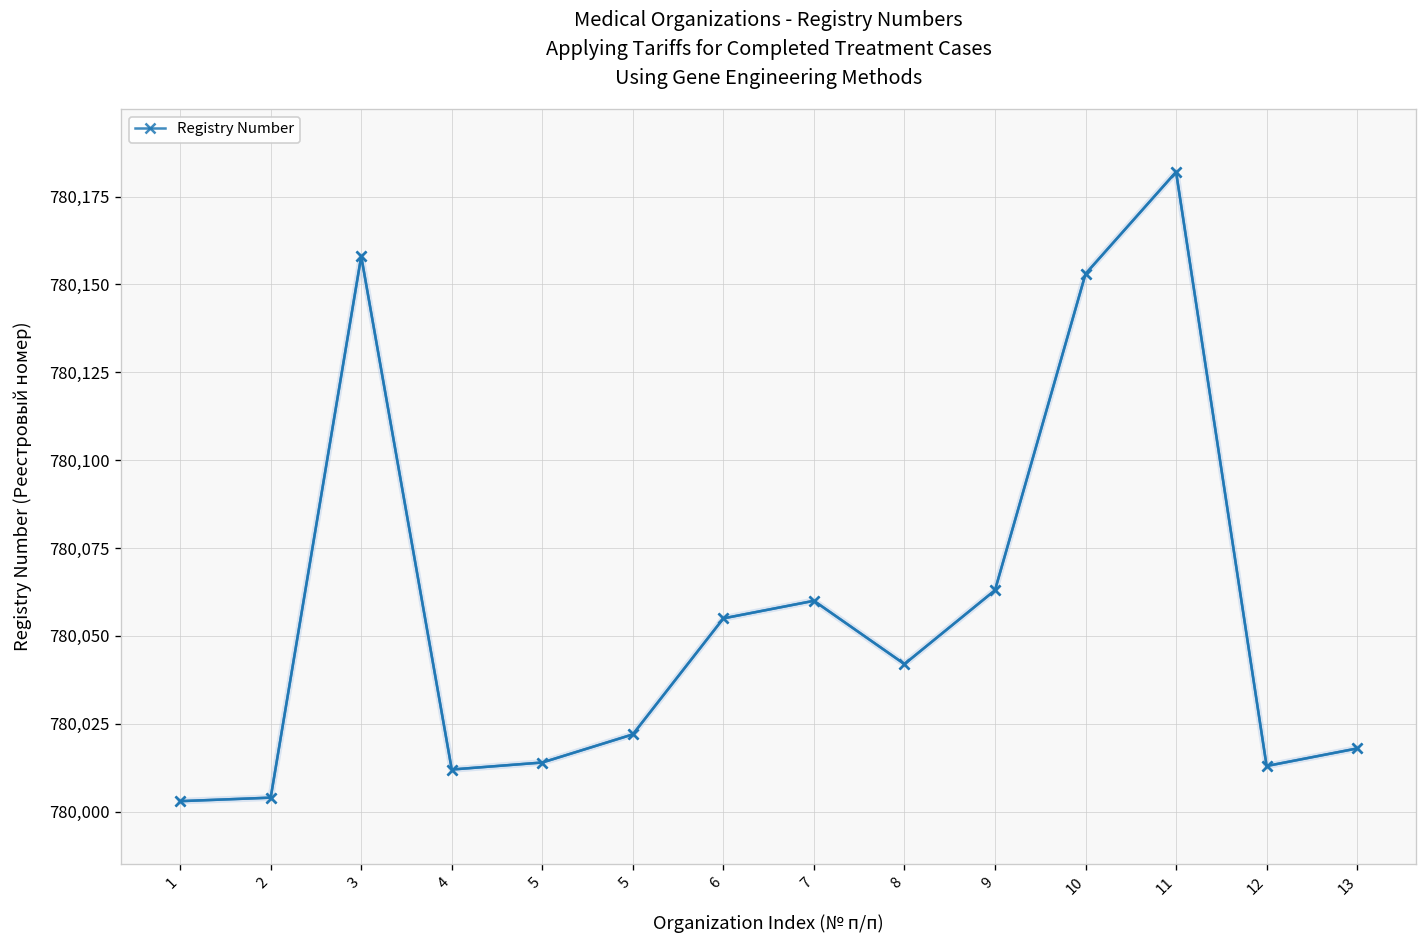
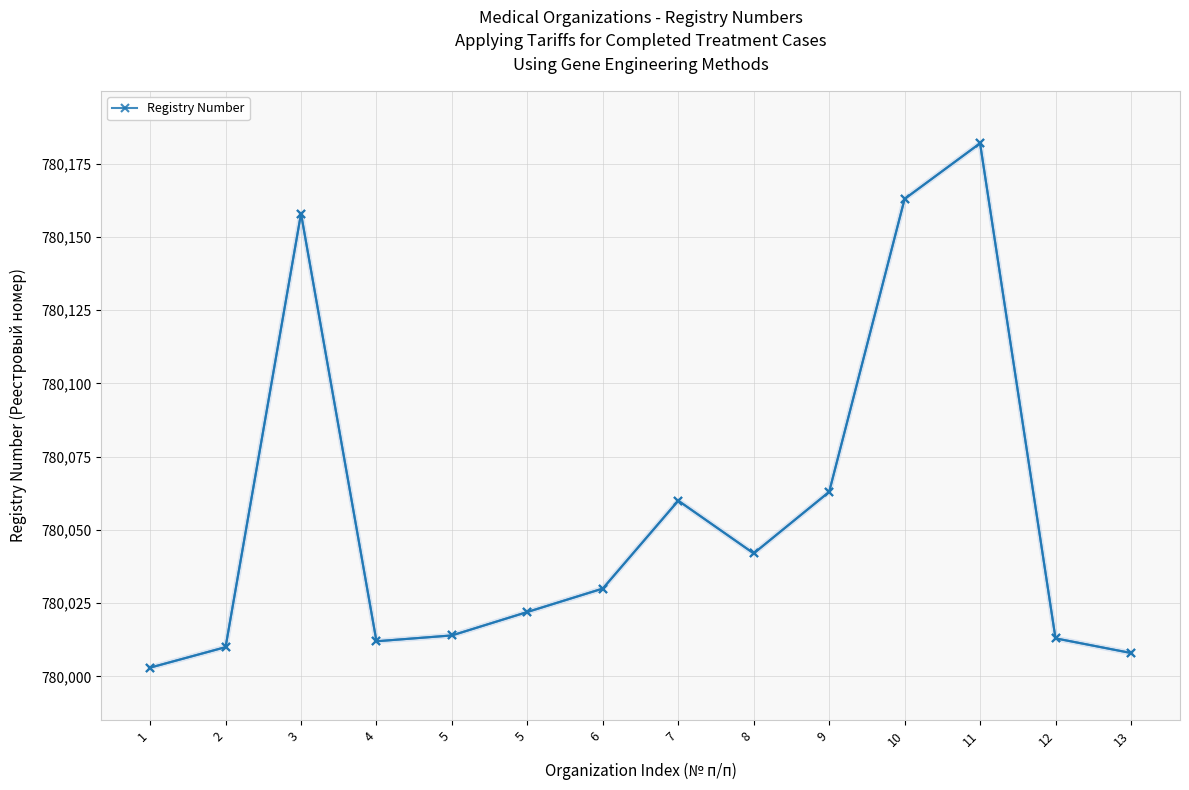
2: 780,004 -> 780,010
6: 780,055 -> 780,030
10: 780,153 -> 780,163
13: 780,018 -> 780,008
